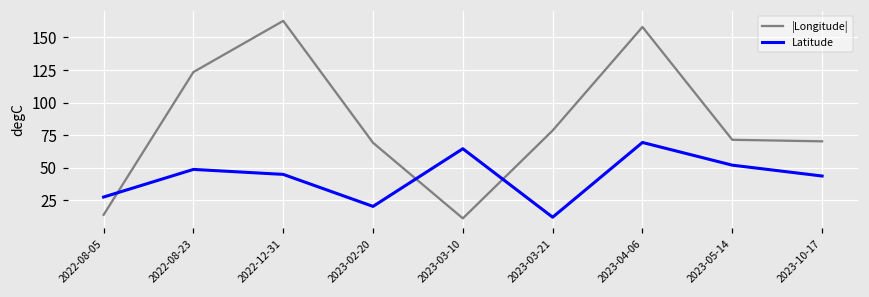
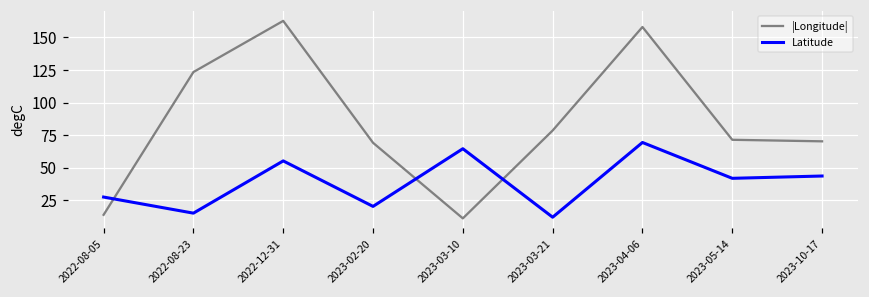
Latitude, 2022-08-23: 49 -> 15
Latitude, 2022-12-31: 45 -> 55
Latitude, 2023-05-14: 52 -> 42
